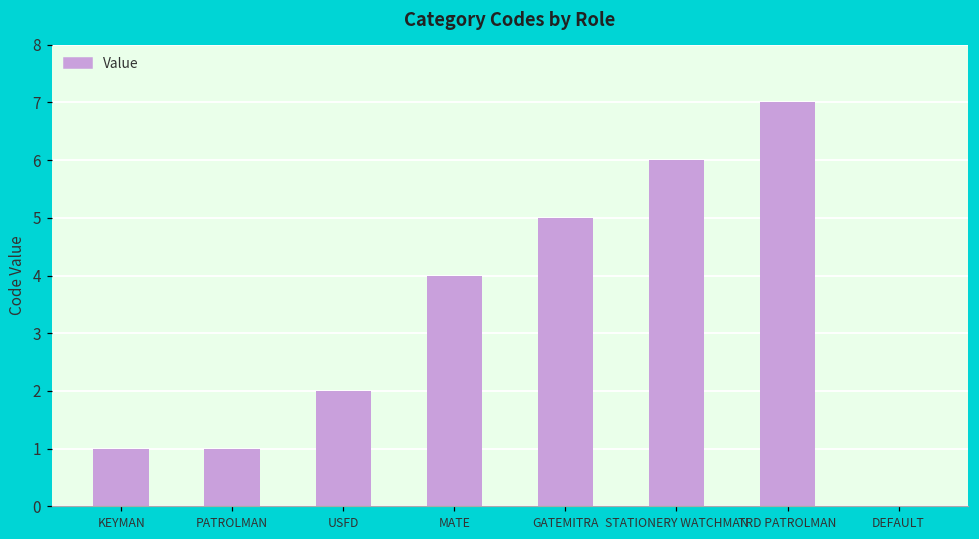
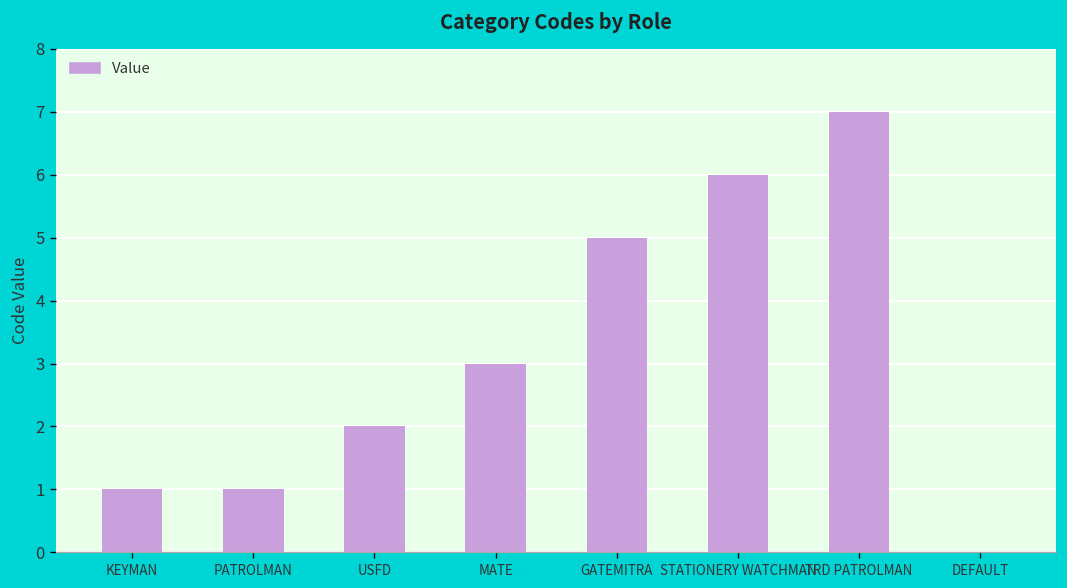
MATE: 4 -> 3
